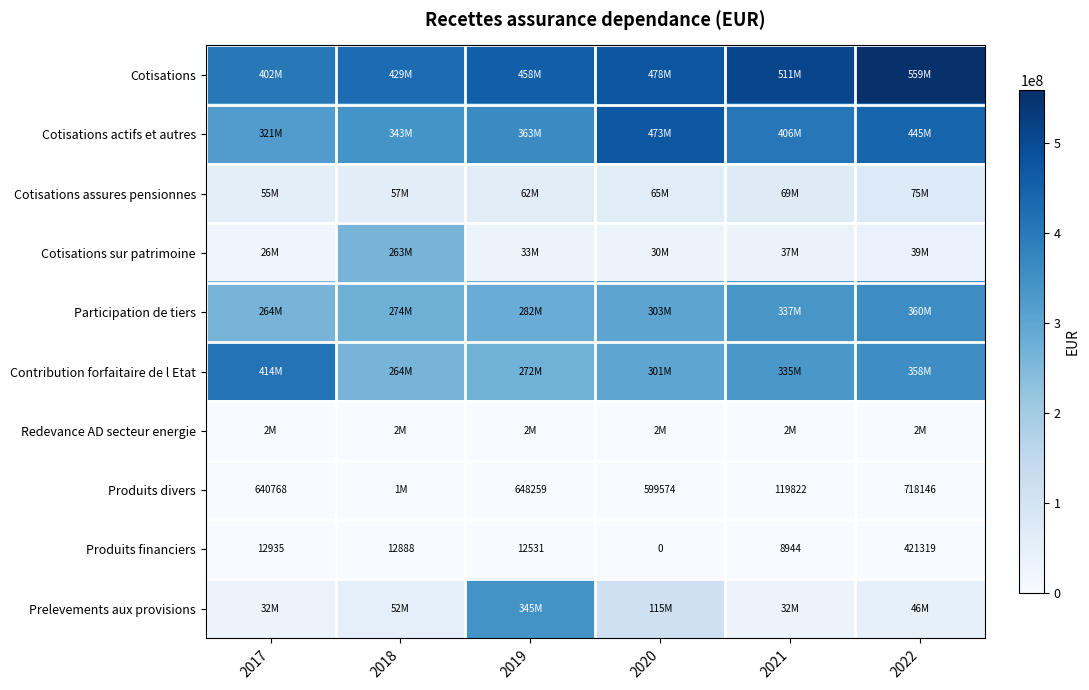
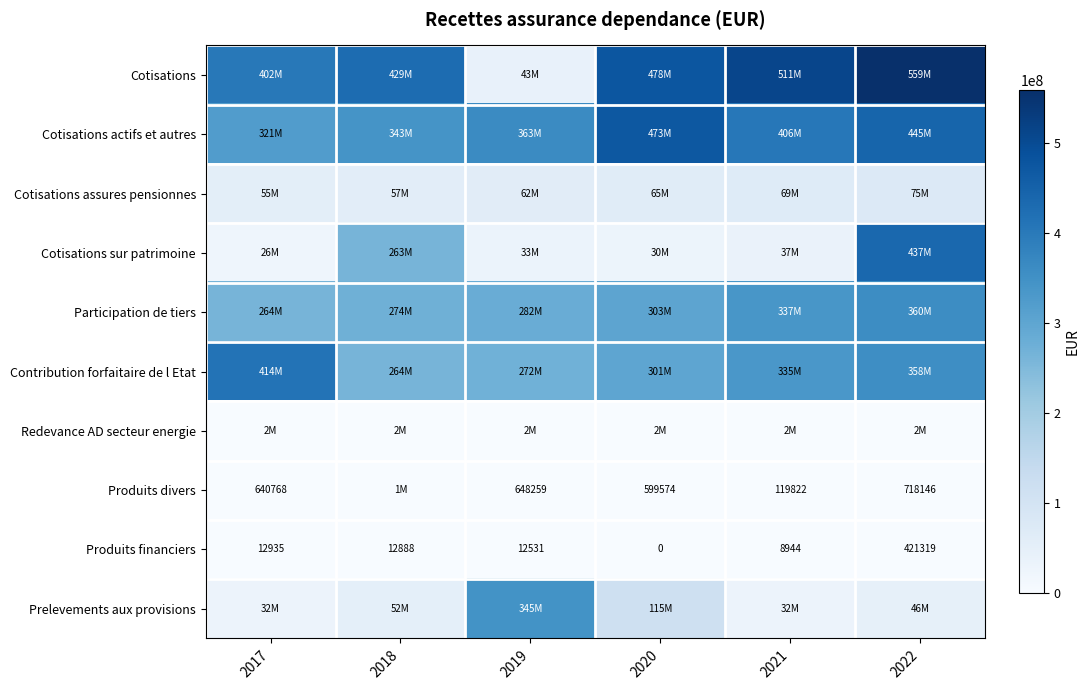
Cotisations, 2019: 458M -> 43M
Cotisations sur patrimoine, 2022: 39M -> 437M
